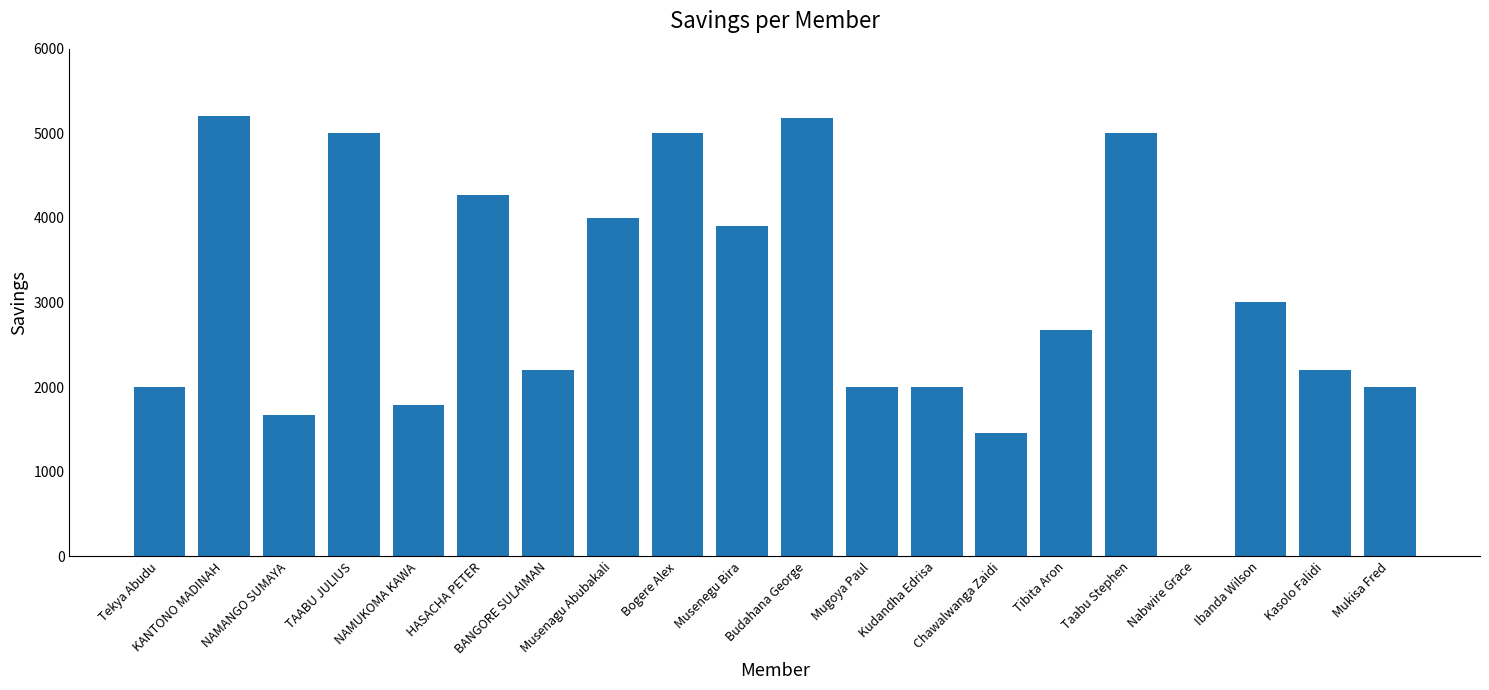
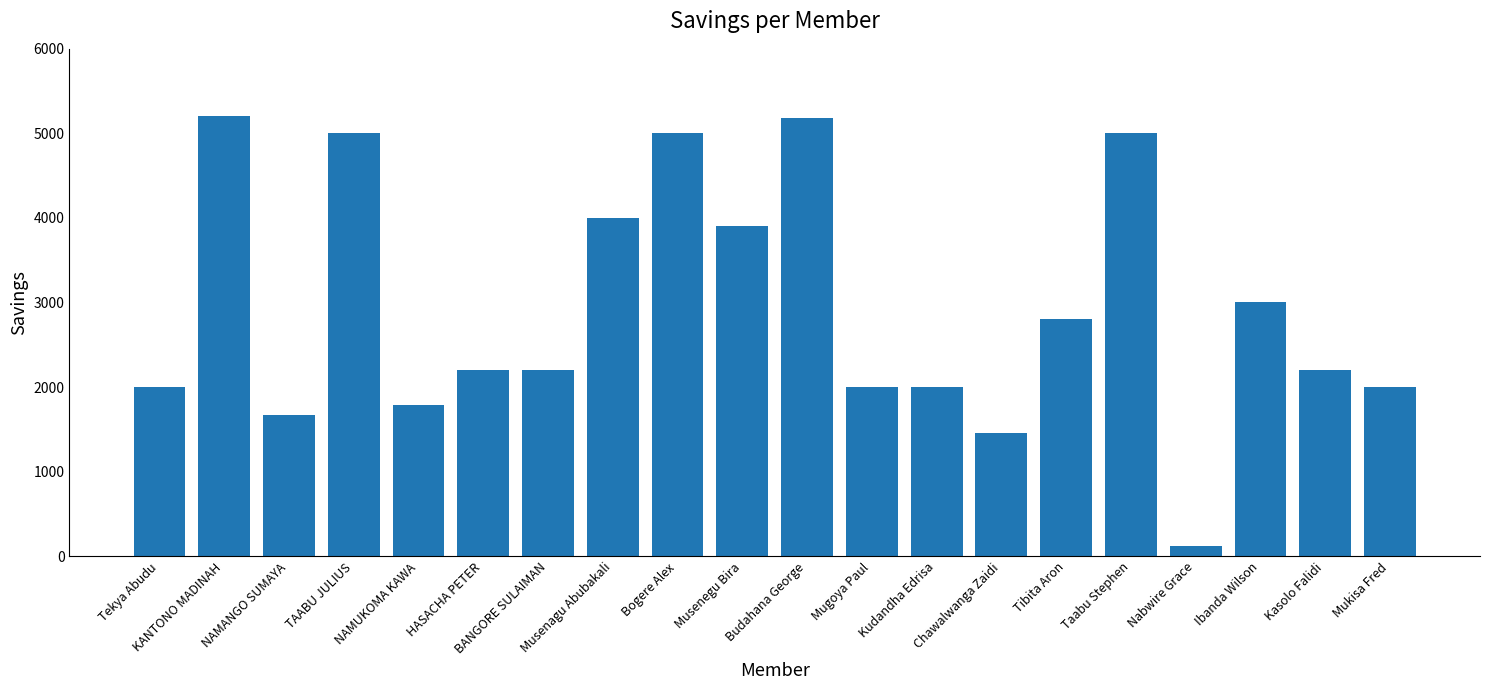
HASACHA PETER: 4300 -> 2200
Tibita Aron: 2700 -> 2800
Nabwire Grace: 0 -> 100
